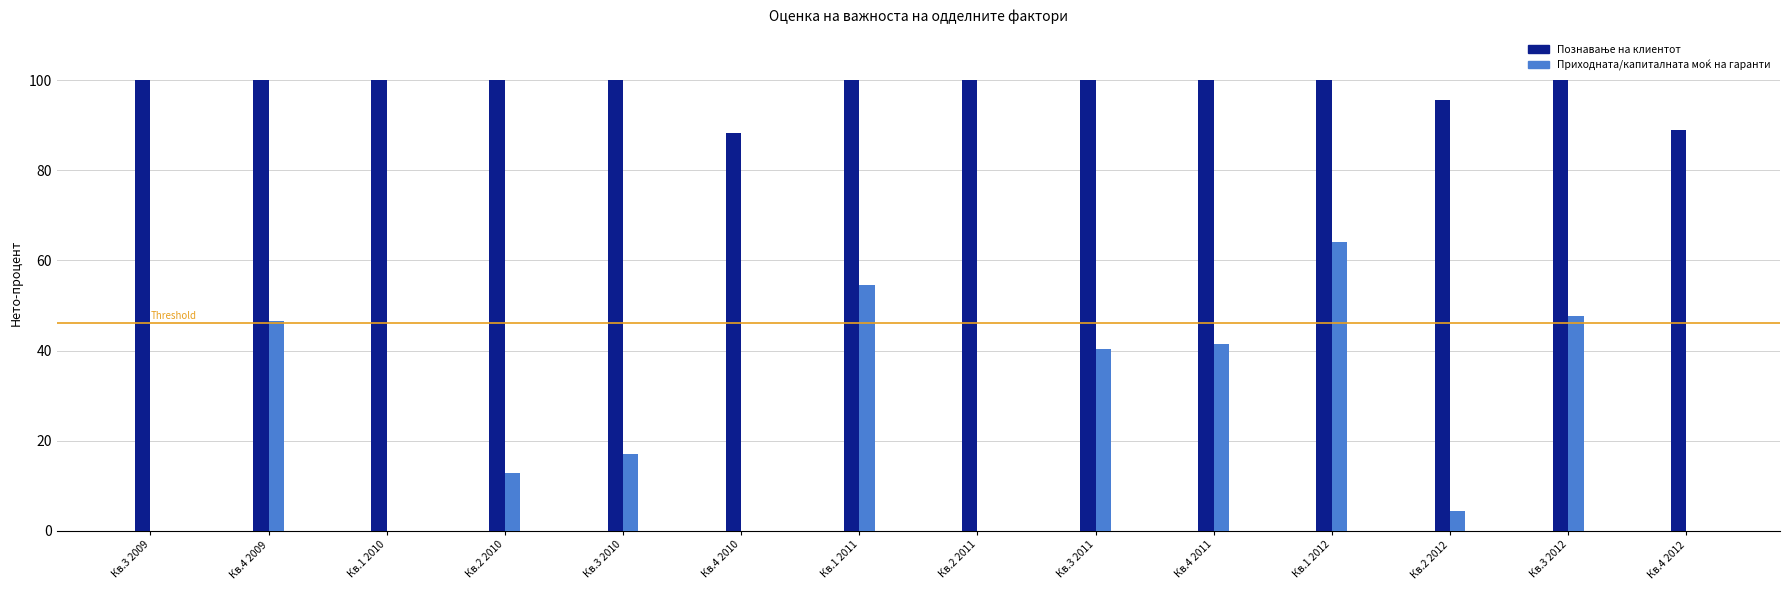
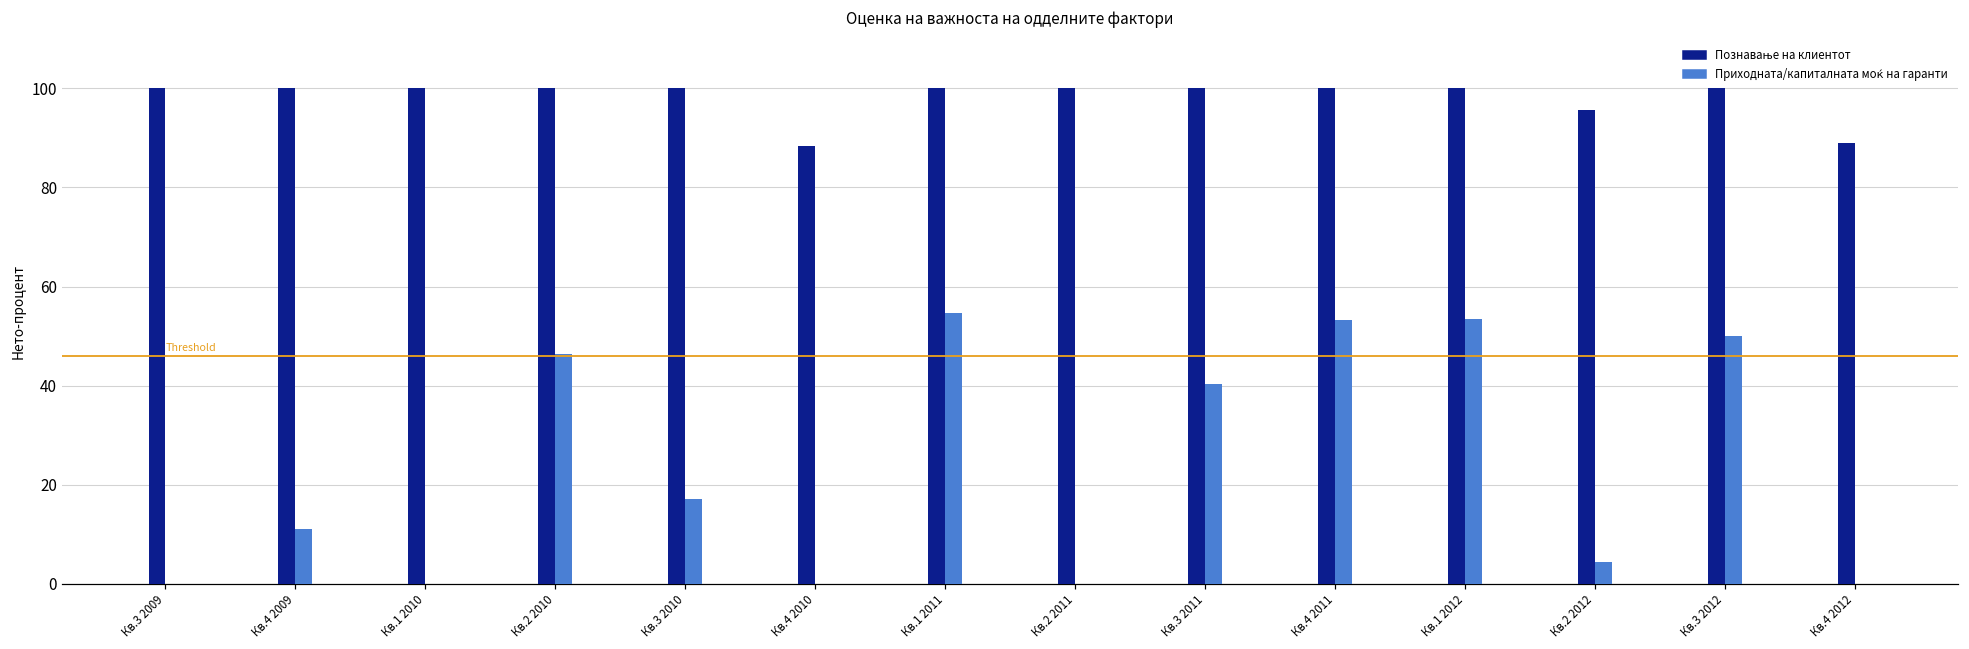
Приходната/капиталната моќ на гаранти, Кв.4 2009: 47 -> 11
Приходната/капиталната моќ на гаранти, Кв.2 2010: 13 -> 46
Приходната/капиталната моќ на гаранти, Кв.4 2011: 42 -> 53
Приходната/капиталната моќ на гаранти, Кв.1 2012: 64 -> 54
Приходната/капиталната моќ на гаранти, Кв.3 2012: 48 -> 50
